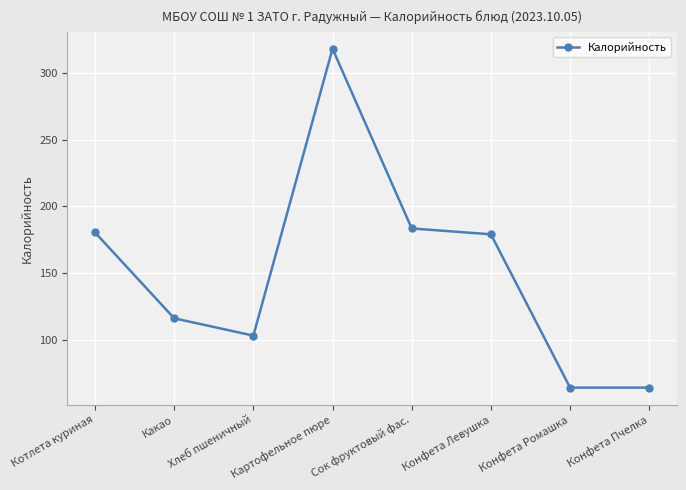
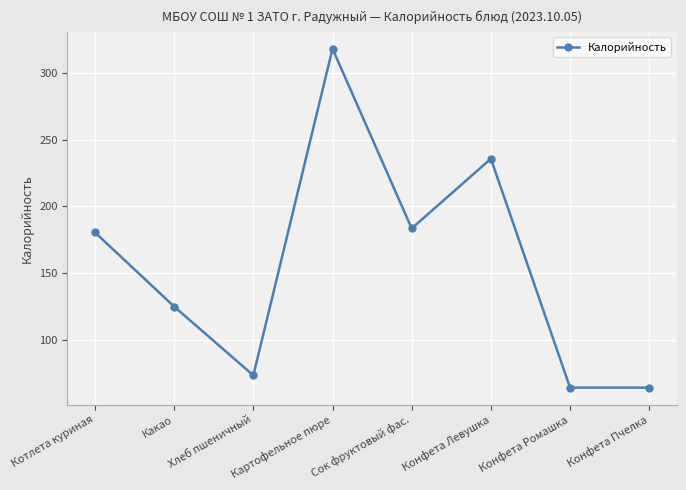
Какао: 116 -> 125
Хлеб пшеничный: 103 -> 73
Конфета Левушка: 179 -> 236
